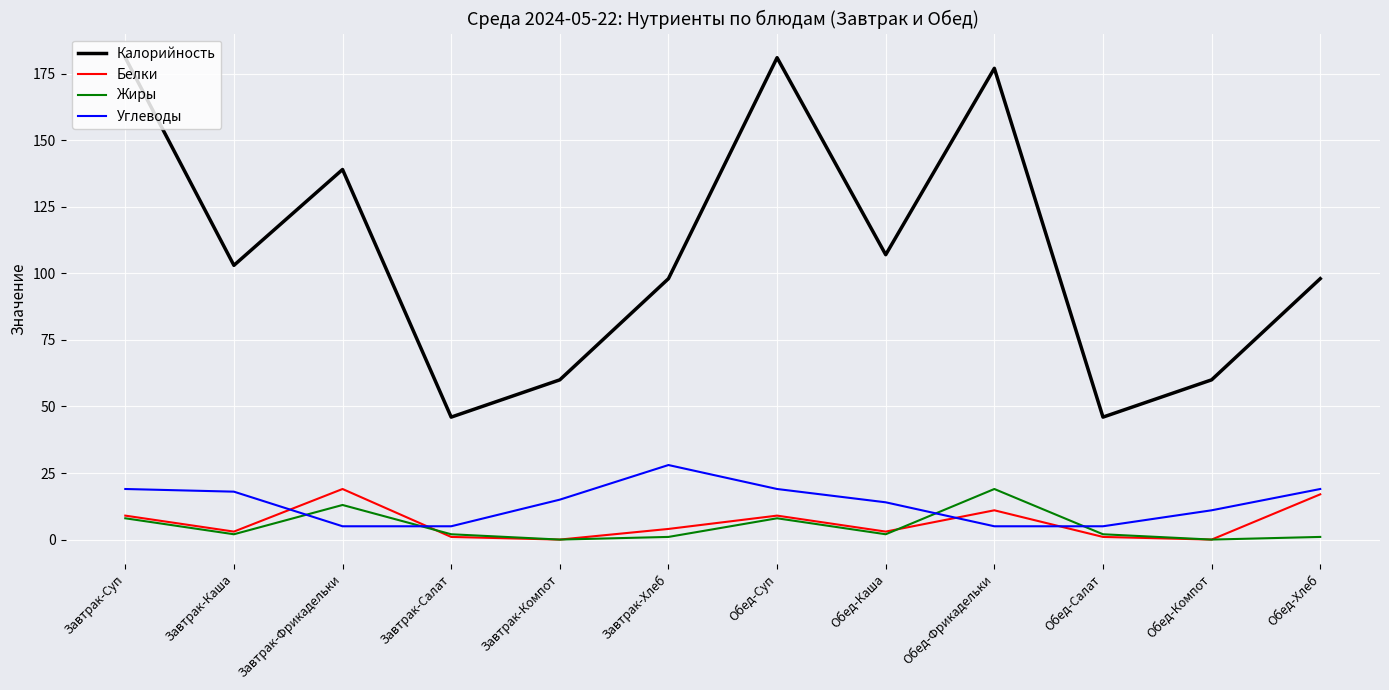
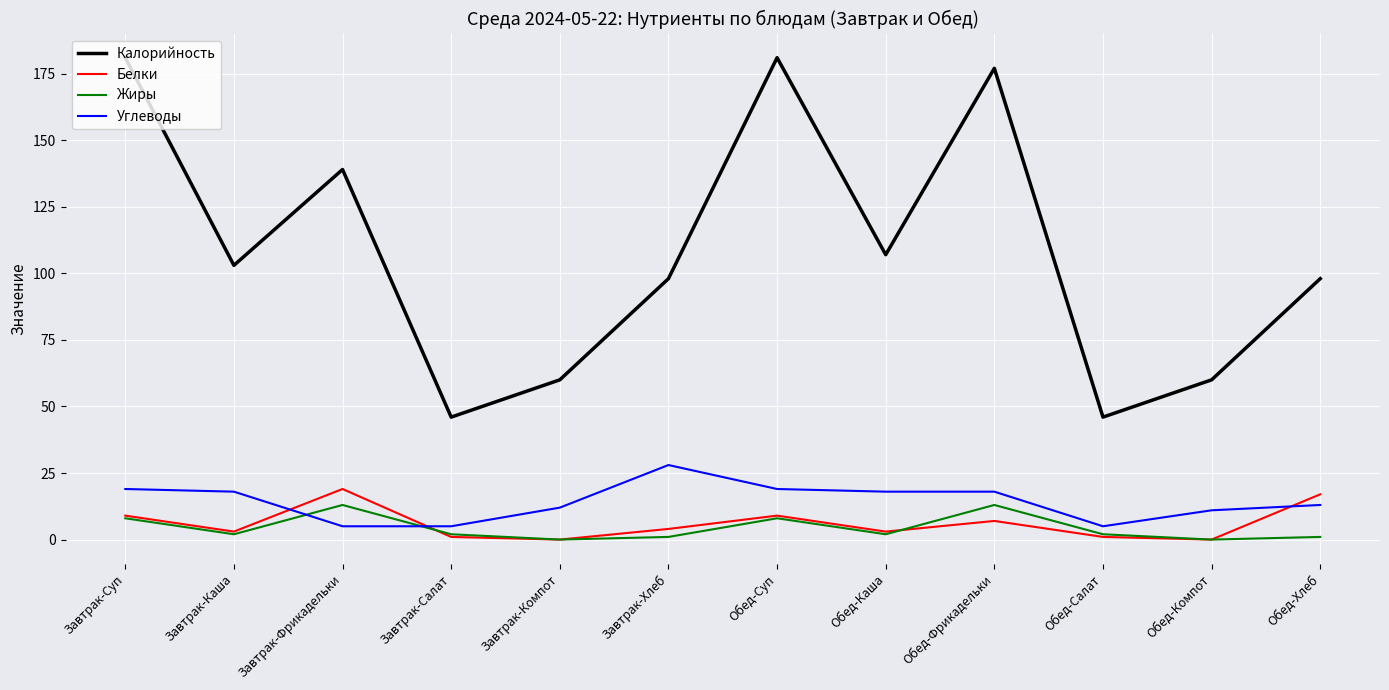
Углеводы, Завтрак-Компот: 15 -> 12
Углеводы, Обед-Каша: 14 -> 18
Белки, Обед-Фрикадельки: 11 -> 7
Жиры, Обед-Фрикадельки: 19 -> 13
Углеводы, Обед-Фрикадельки: 5 -> 18
Углеводы, Обед-Хлеб: 19 -> 13
